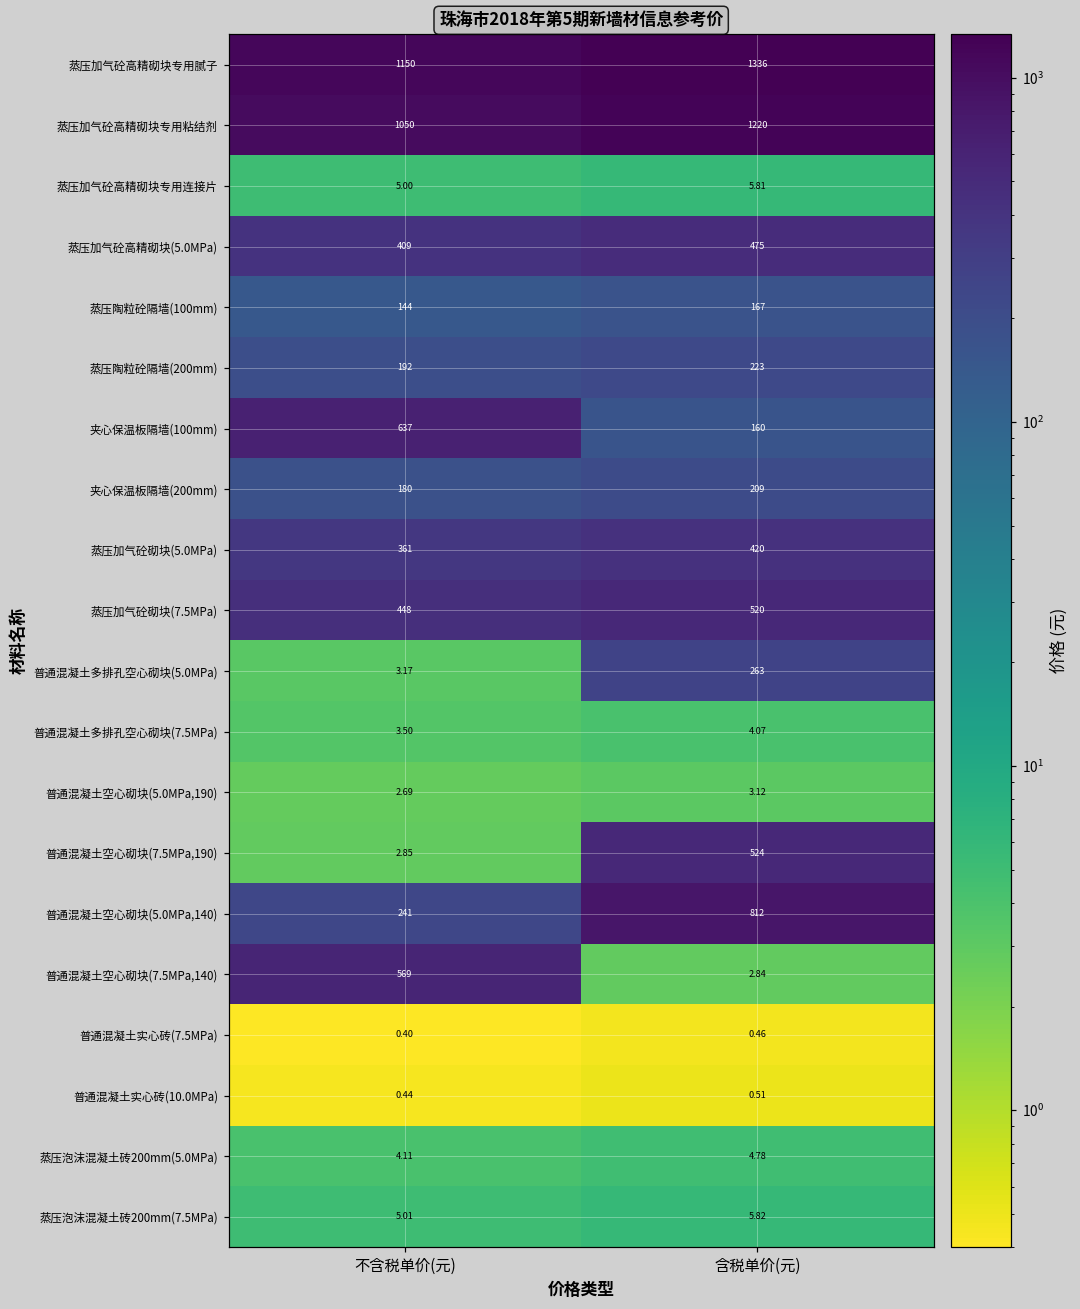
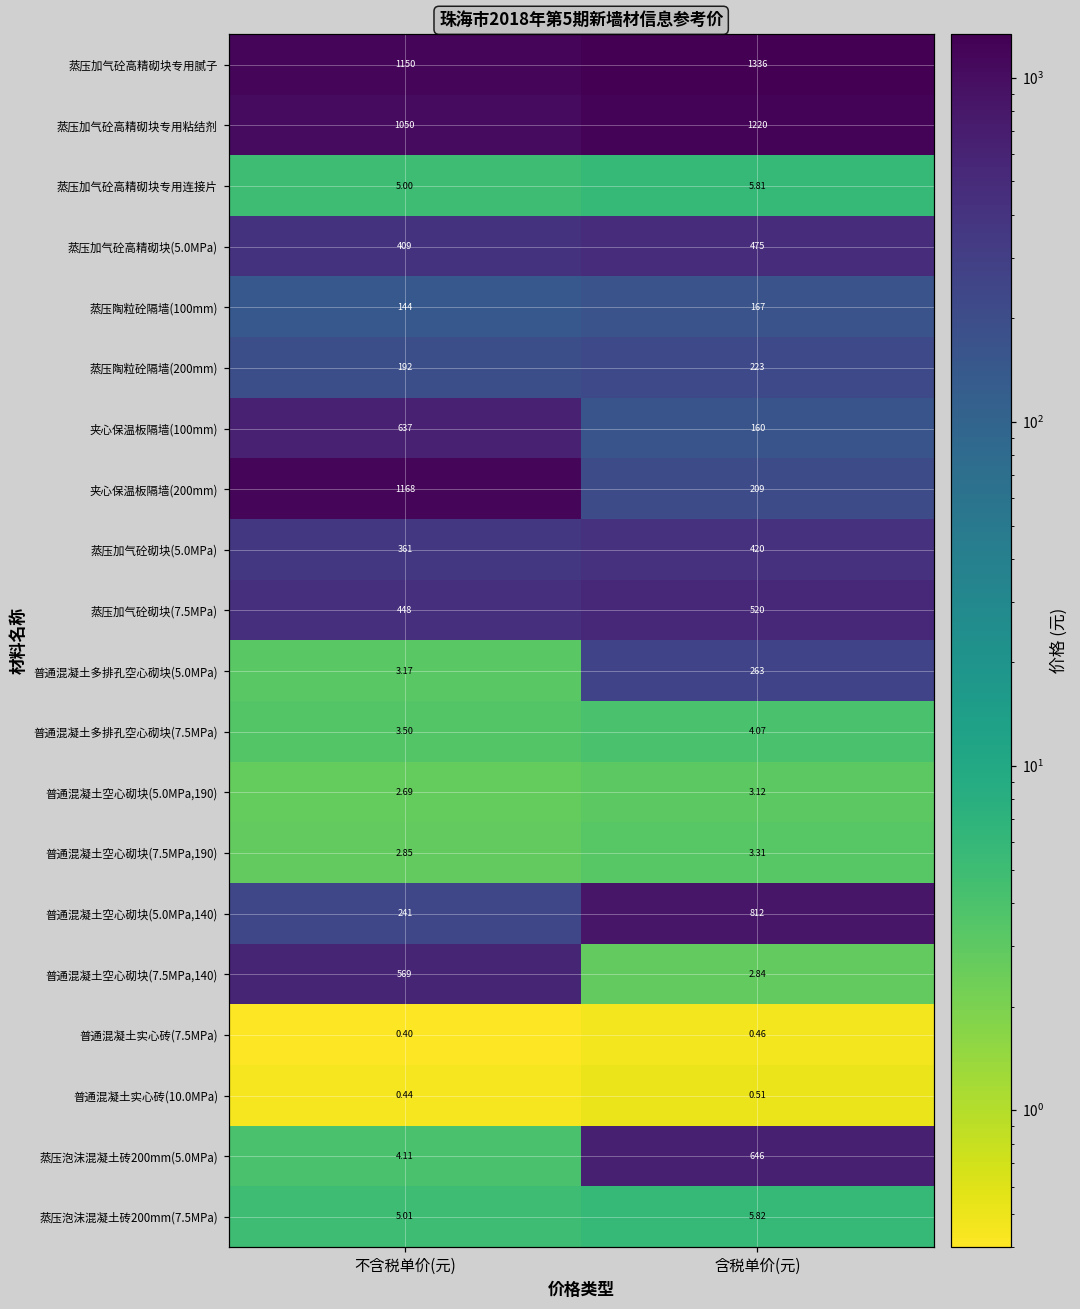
夹心保温板隔墙(200mm), 不含税单价(元): 180 -> 1168
普通混凝土空心砌块(7.5MPa,190), 含税单价(元): 524 -> 3.31
蒸压泡沫混凝土砖200mm(5.0MPa), 含税单价(元): 4.78 -> 646
